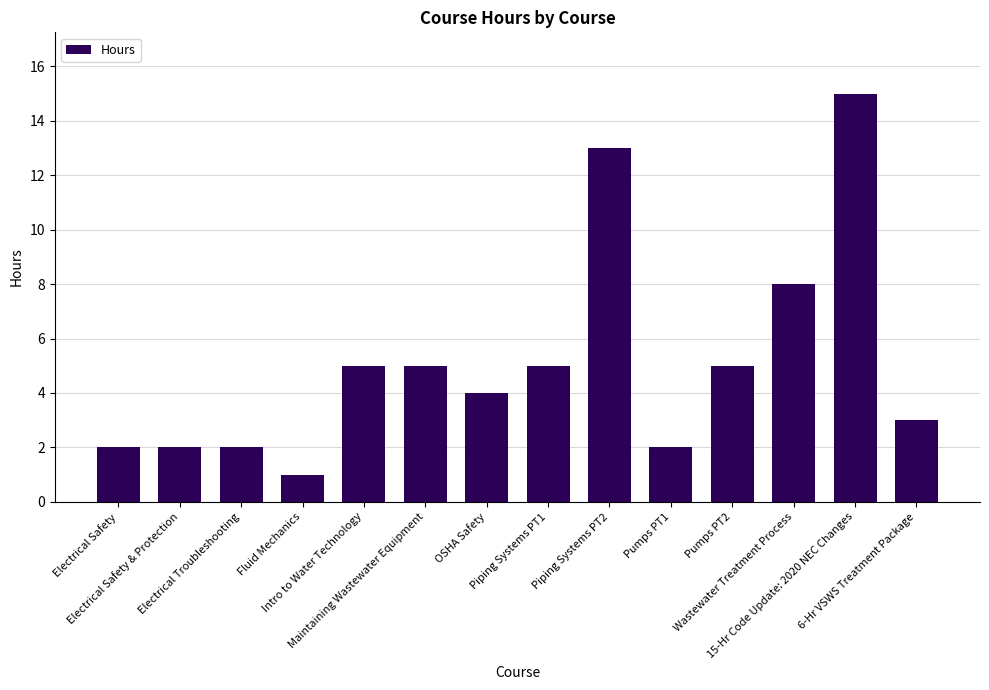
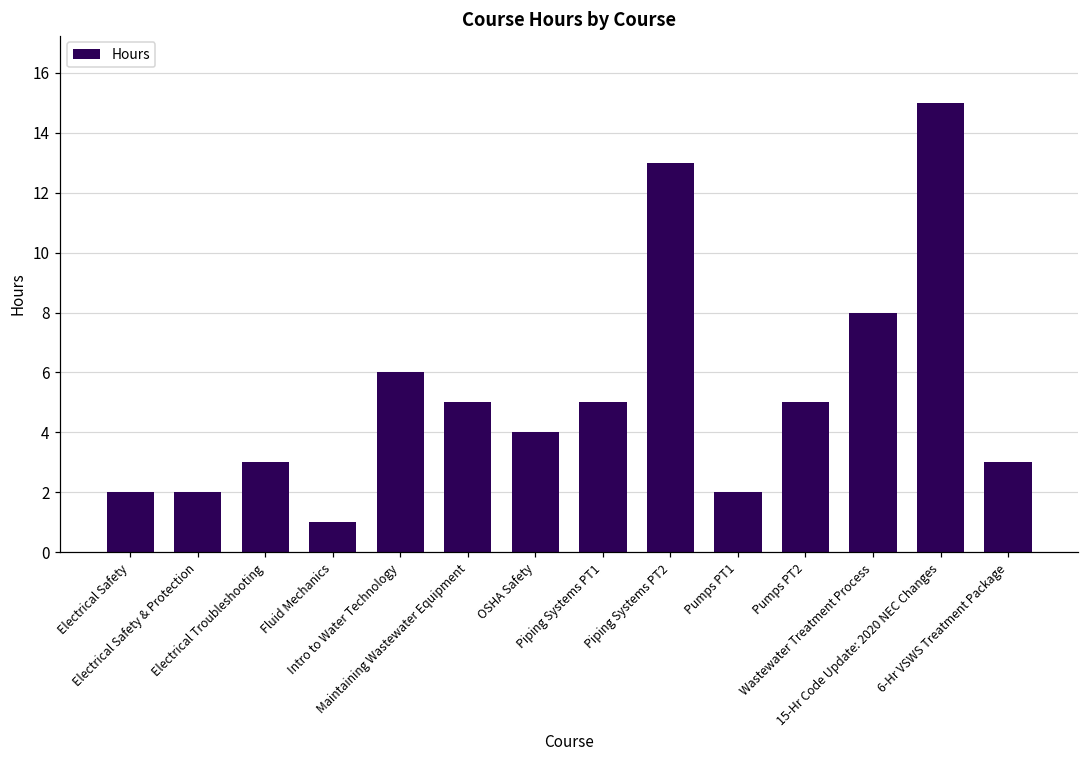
Electrical Troubleshooting: 2 -> 3
Intro to Water Technology: 5 -> 6
